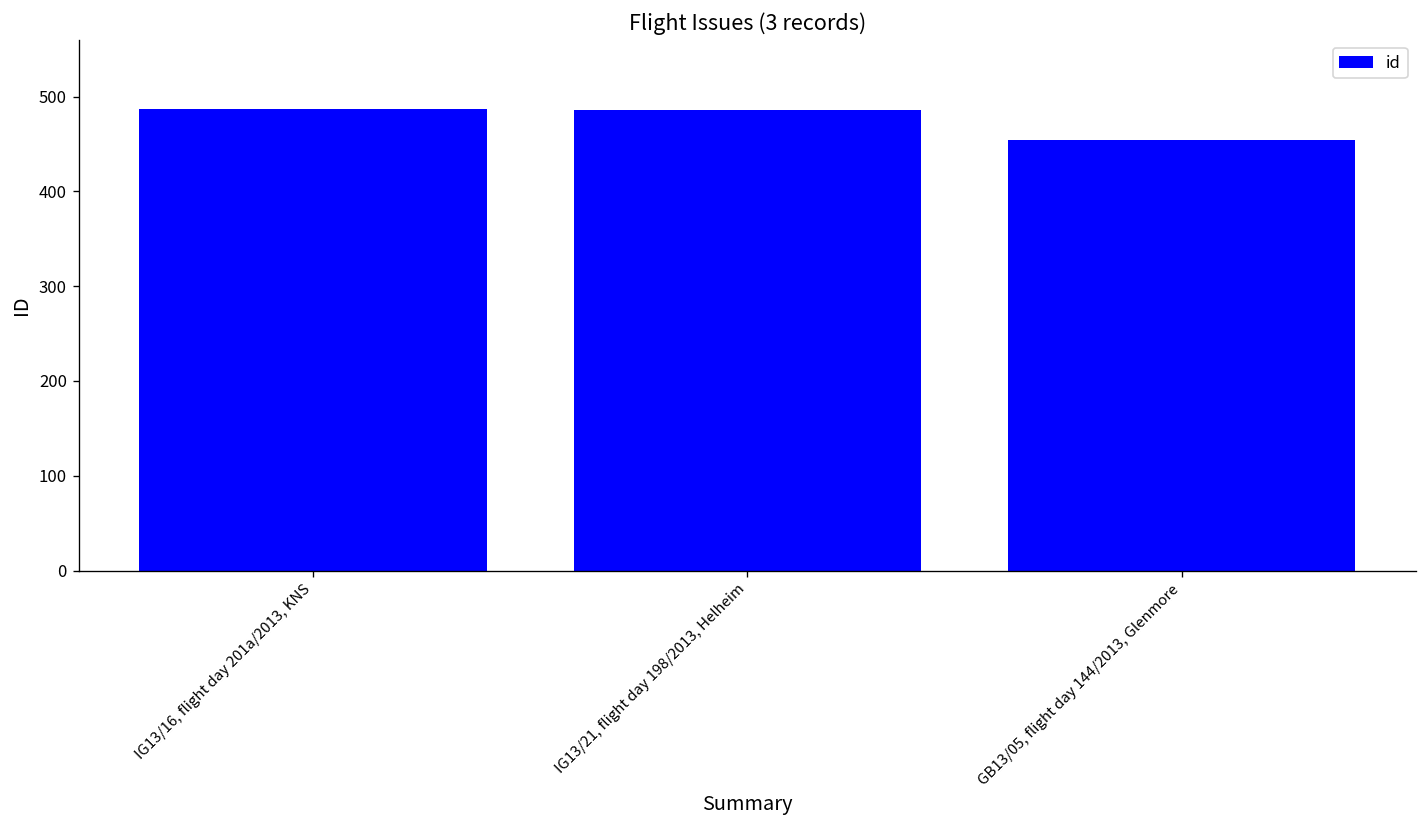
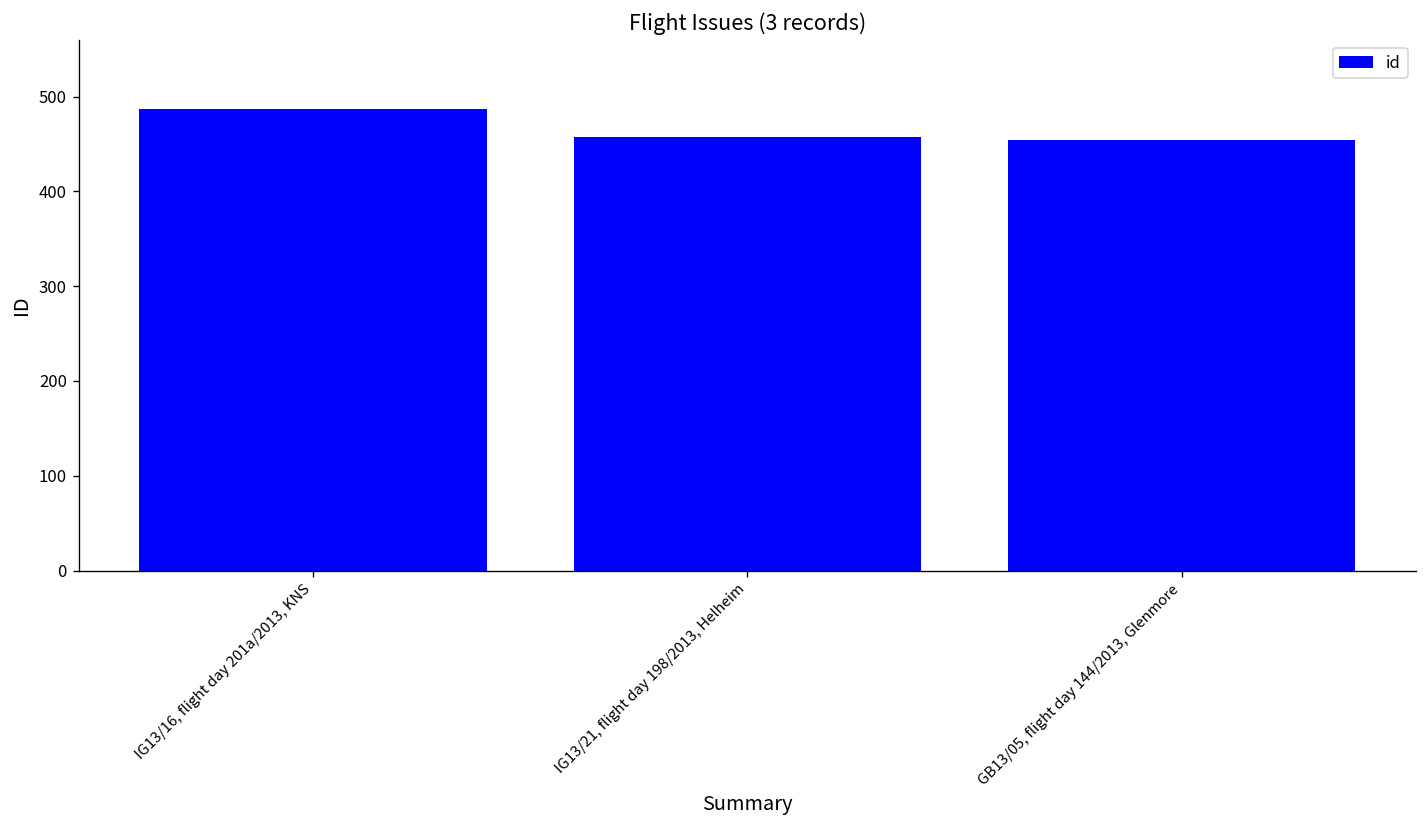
IG13/21, flight day 198/2013, Helheim: 490 -> 460
